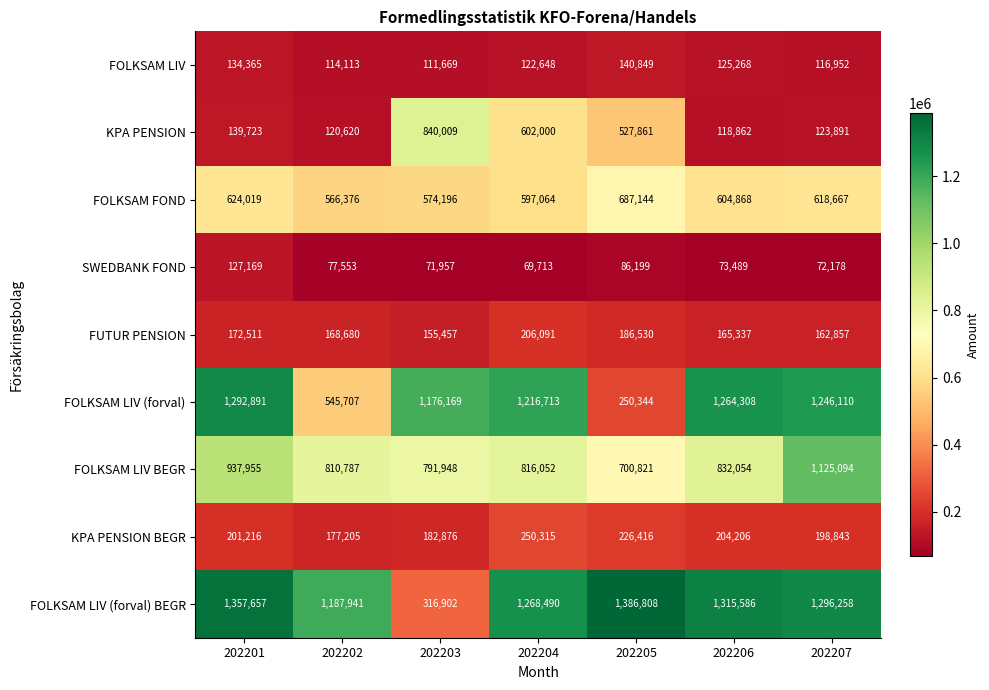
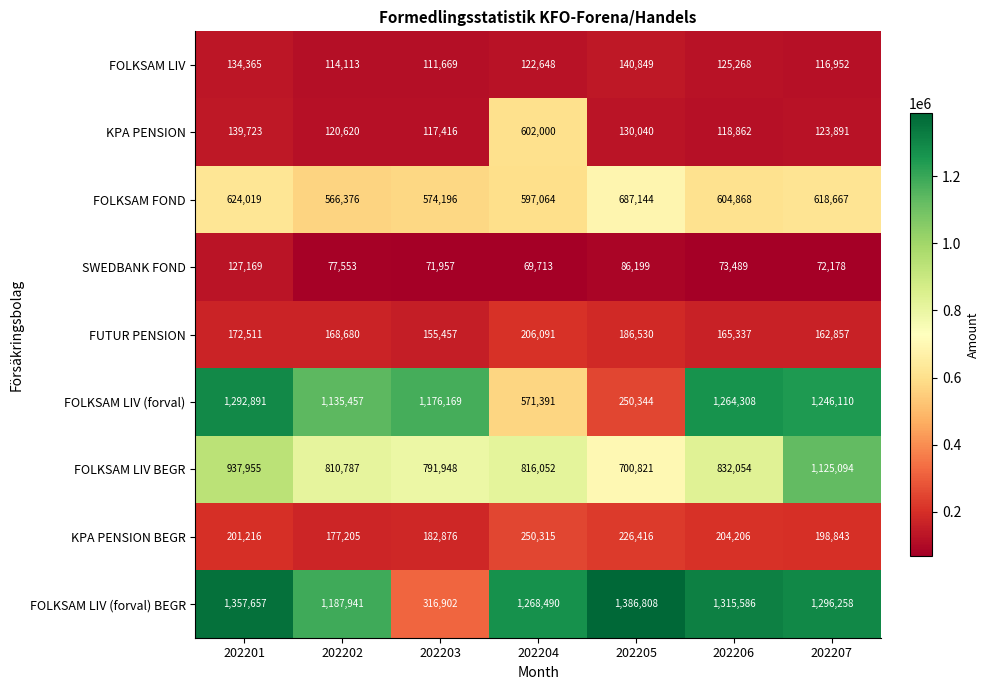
KPA PENSION, 202203: 840,009 -> 117,416
KPA PENSION, 202205: 527,861 -> 130,040
FOLKSAM LIV (forval), 202202: 545,707 -> 1,135,457
FOLKSAM LIV (forval), 202204: 1,216,713 -> 571,391
